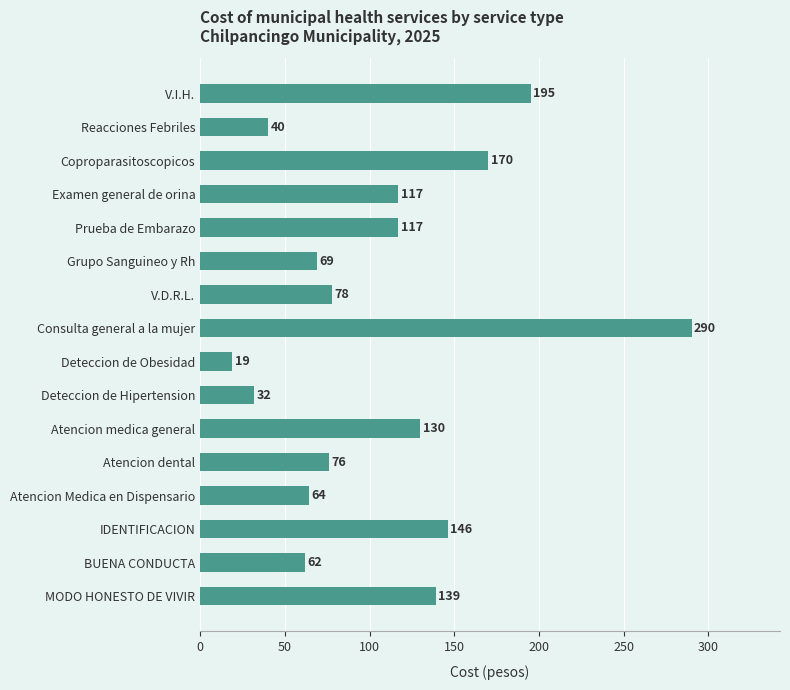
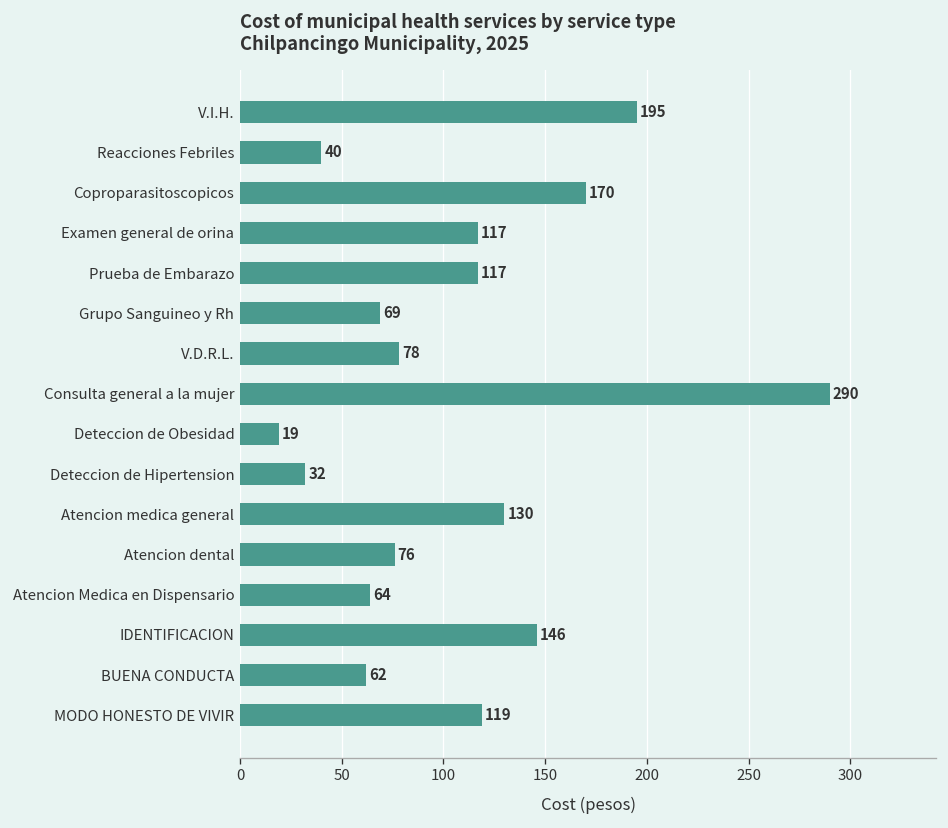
MODO HONESTO DE VIVIR: 139 -> 119
